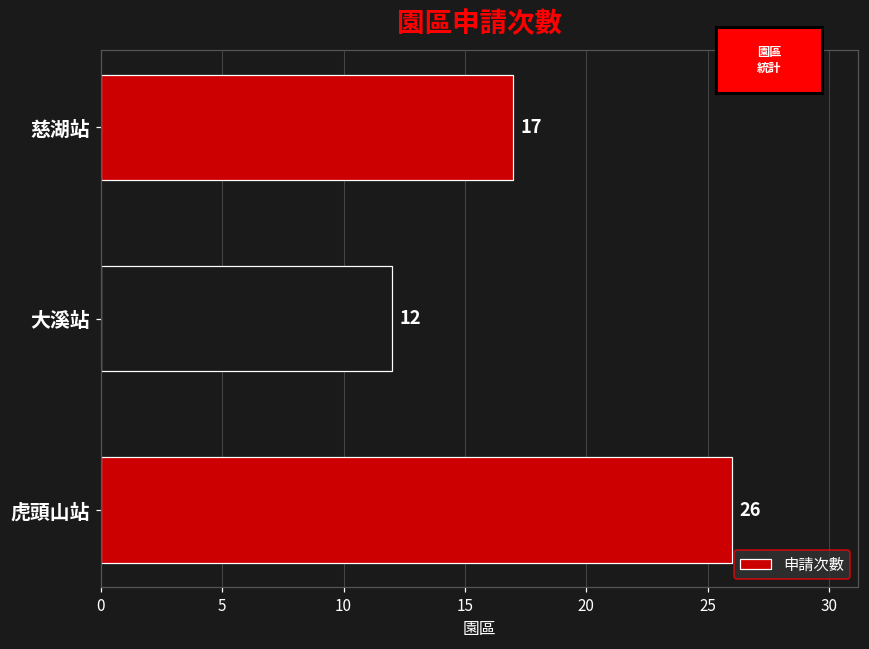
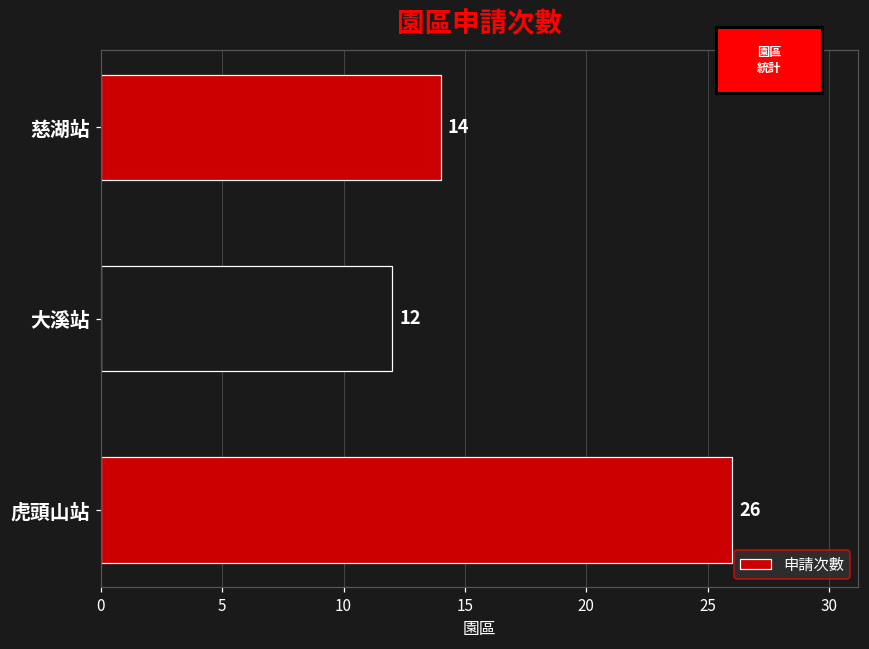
慈湖站: 17 -> 14
